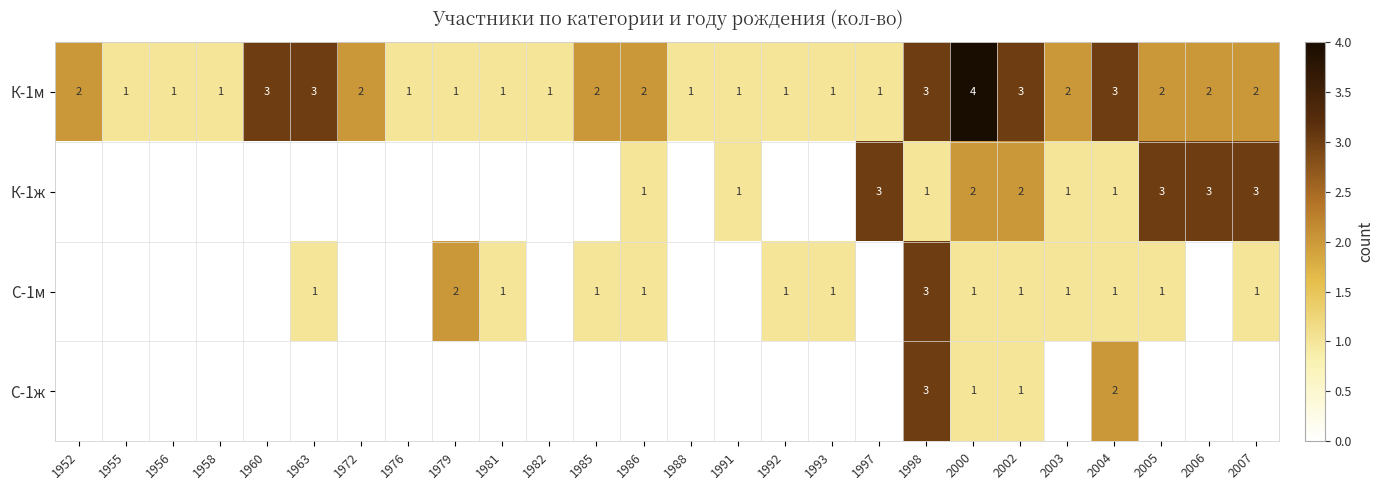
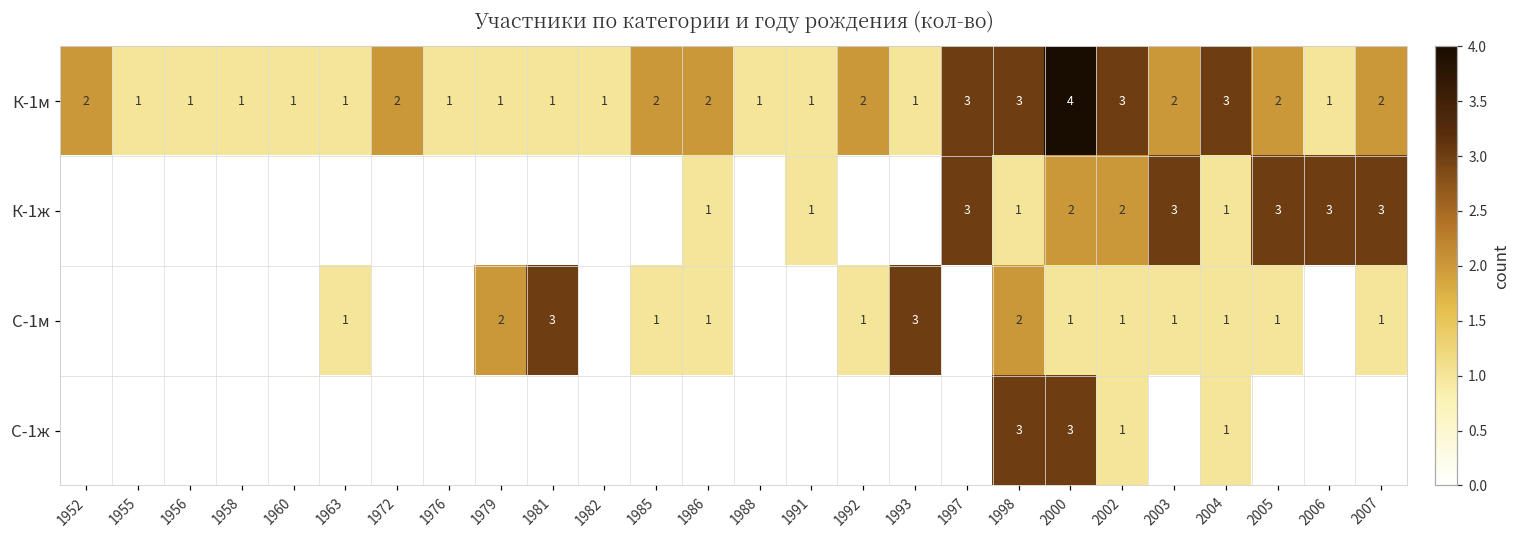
К-1м, 1960: 3 -> 1
К-1м, 1963: 3 -> 1
К-1м, 1992: 1 -> 2
К-1м, 1997: 1 -> 3
К-1м, 2006: 2 -> 1
К-1ж, 2003: 1 -> 3
С-1м, 1981: 1 -> 3
С-1м, 1993: 1 -> 3
С-1м, 1998: 3 -> 2
С-1ж, 2000: 1 -> 3
С-1ж, 2004: 2 -> 1
